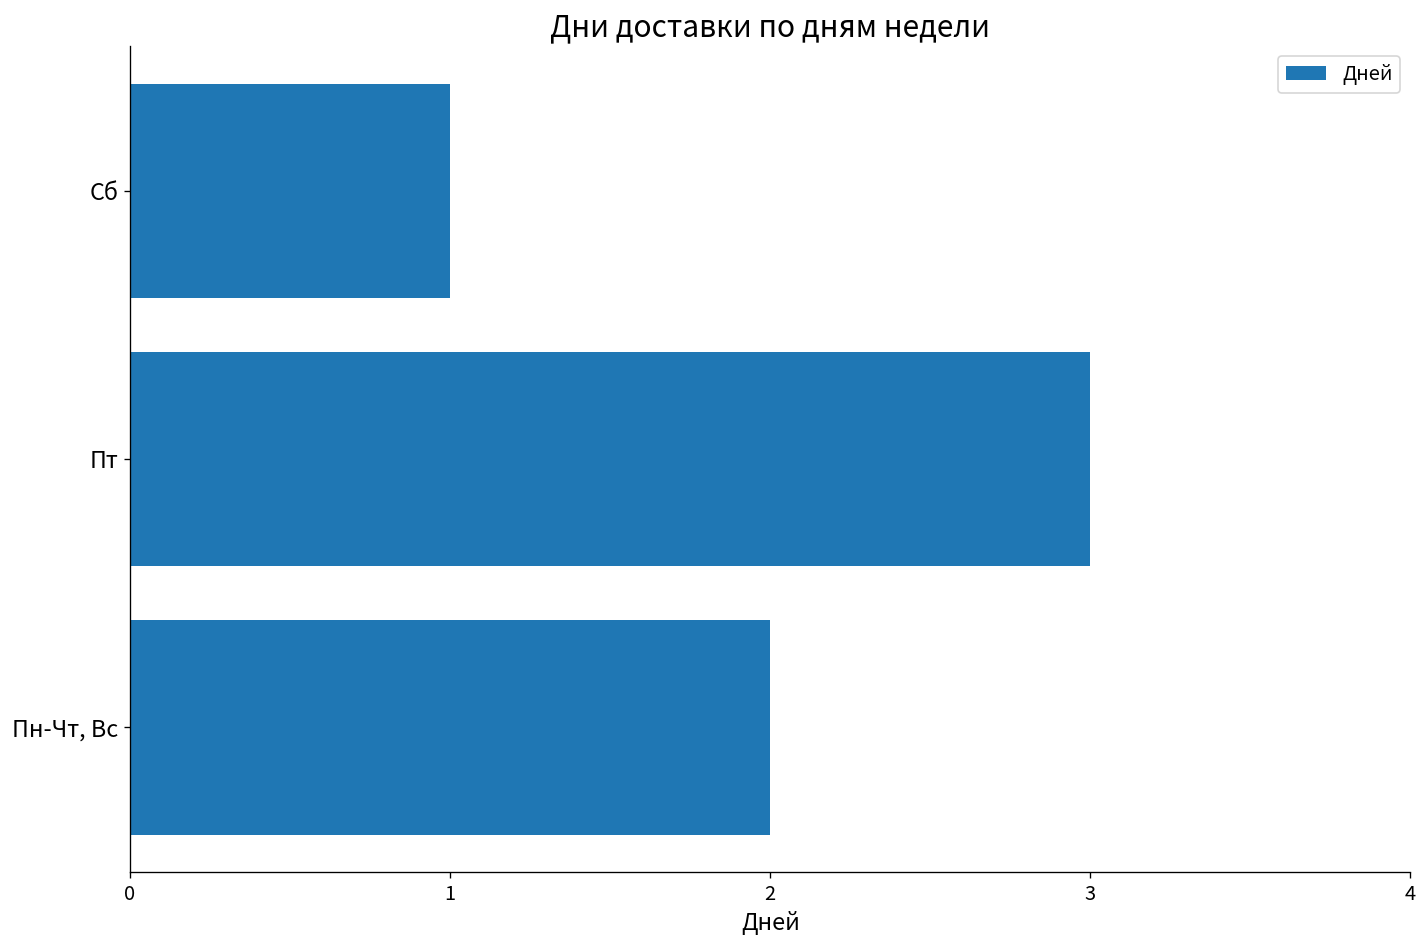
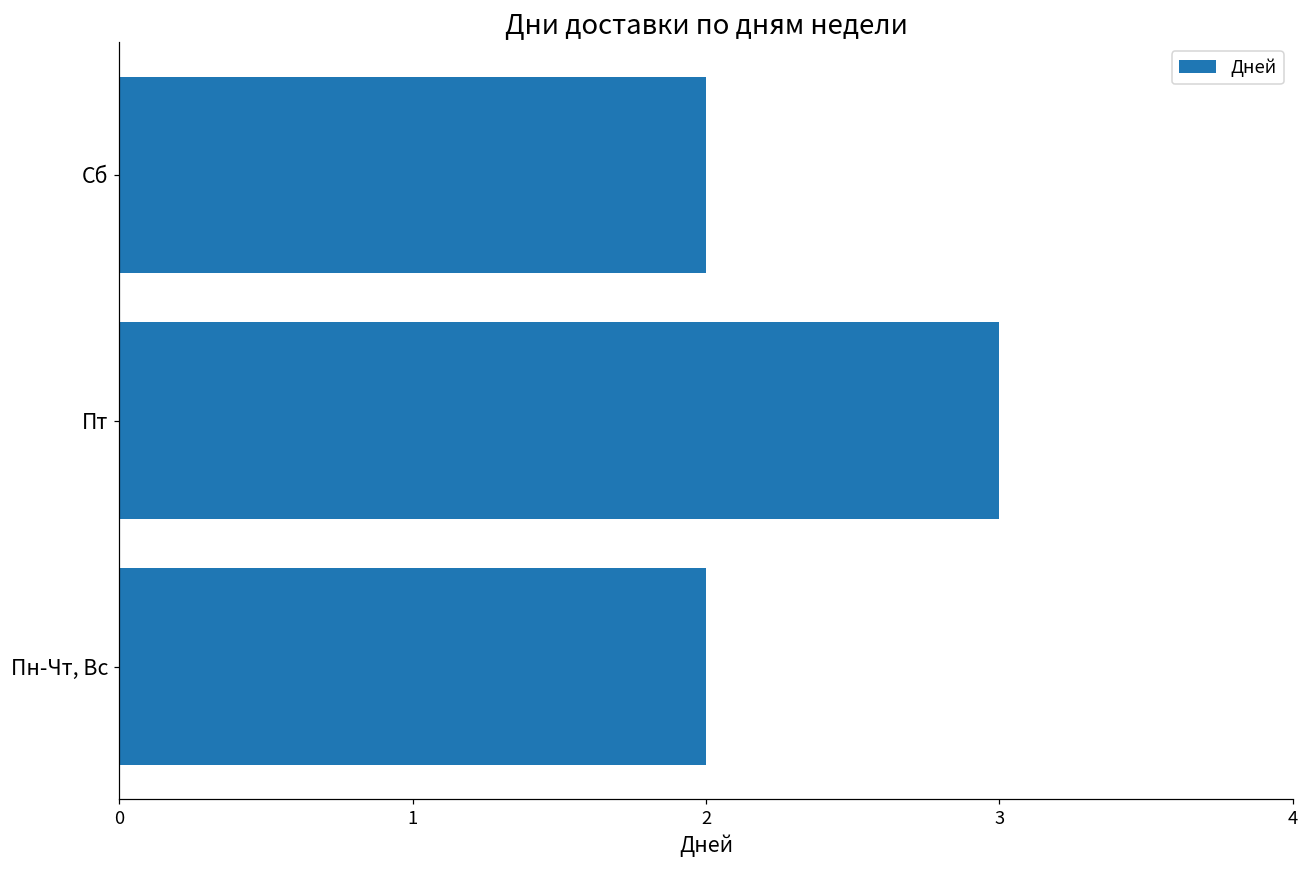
Сб: 1 -> 2
